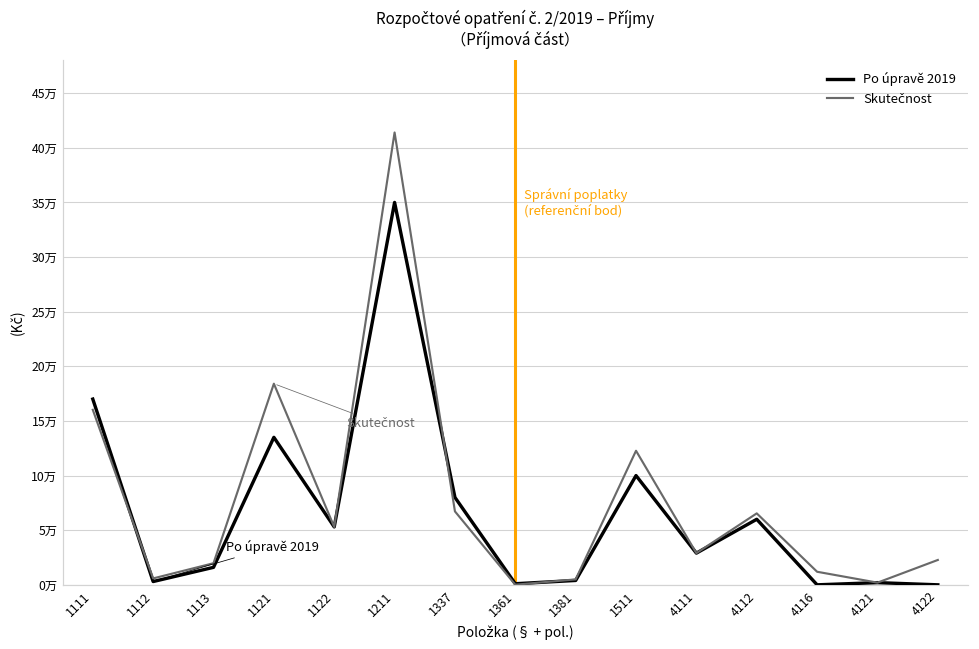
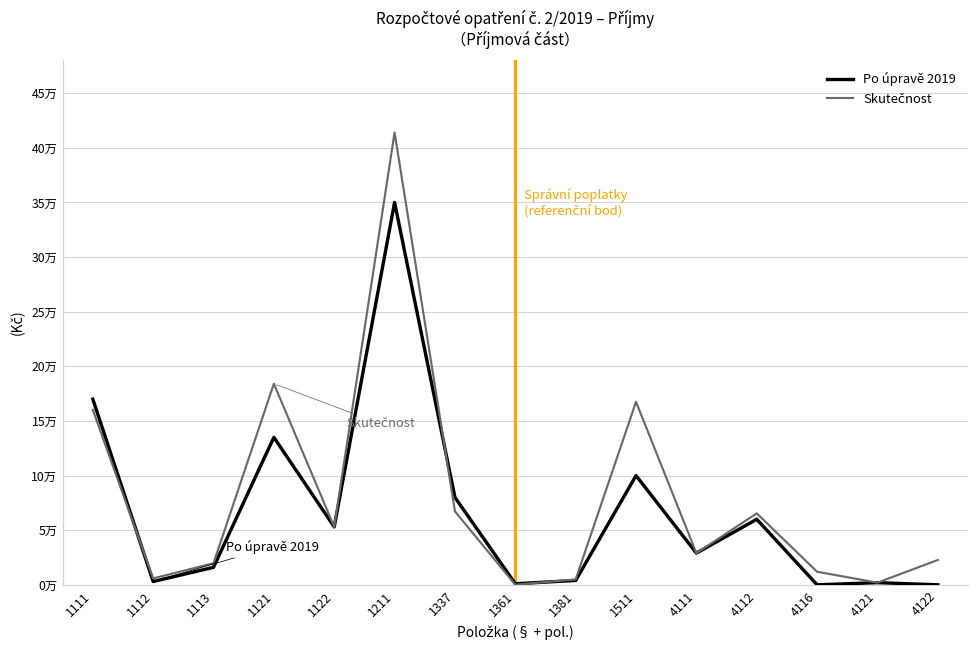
Skutečnost, 1511: 12万 -> 17万
